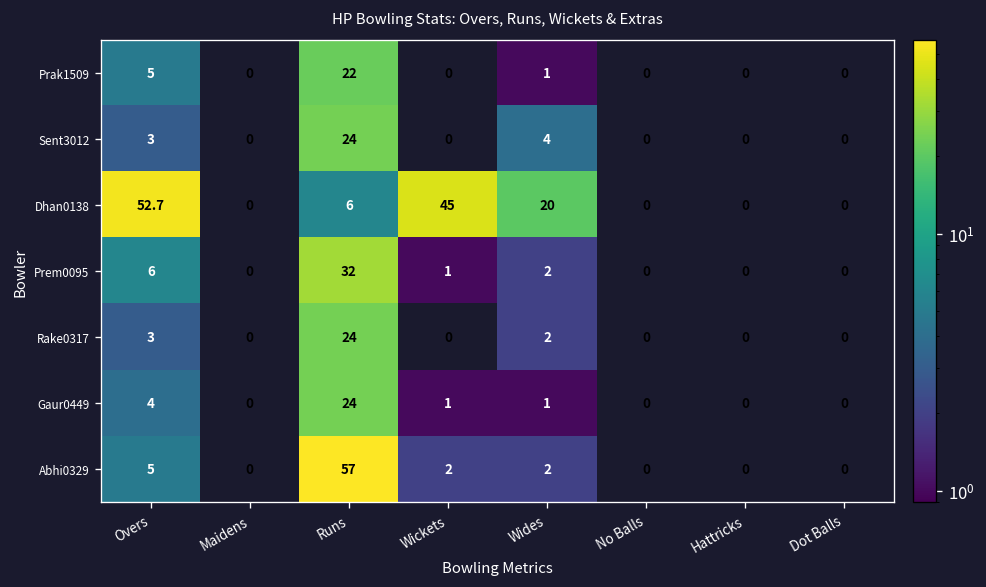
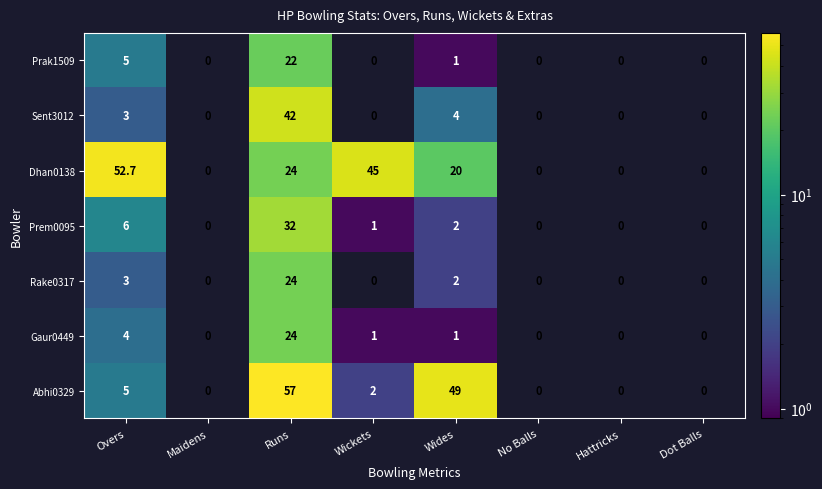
Sent3012, Runs: 24 -> 42
Dhan0138, Runs: 6 -> 24
Abhi0329, Wides: 2 -> 49
